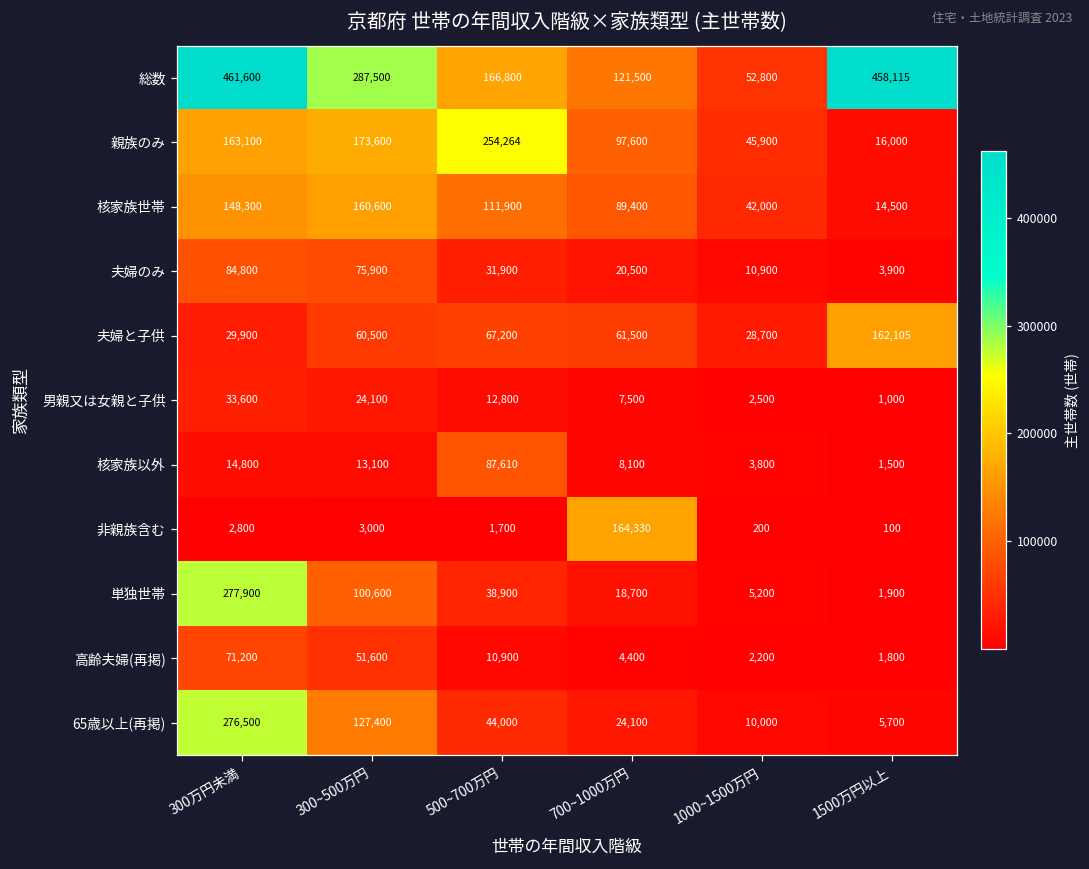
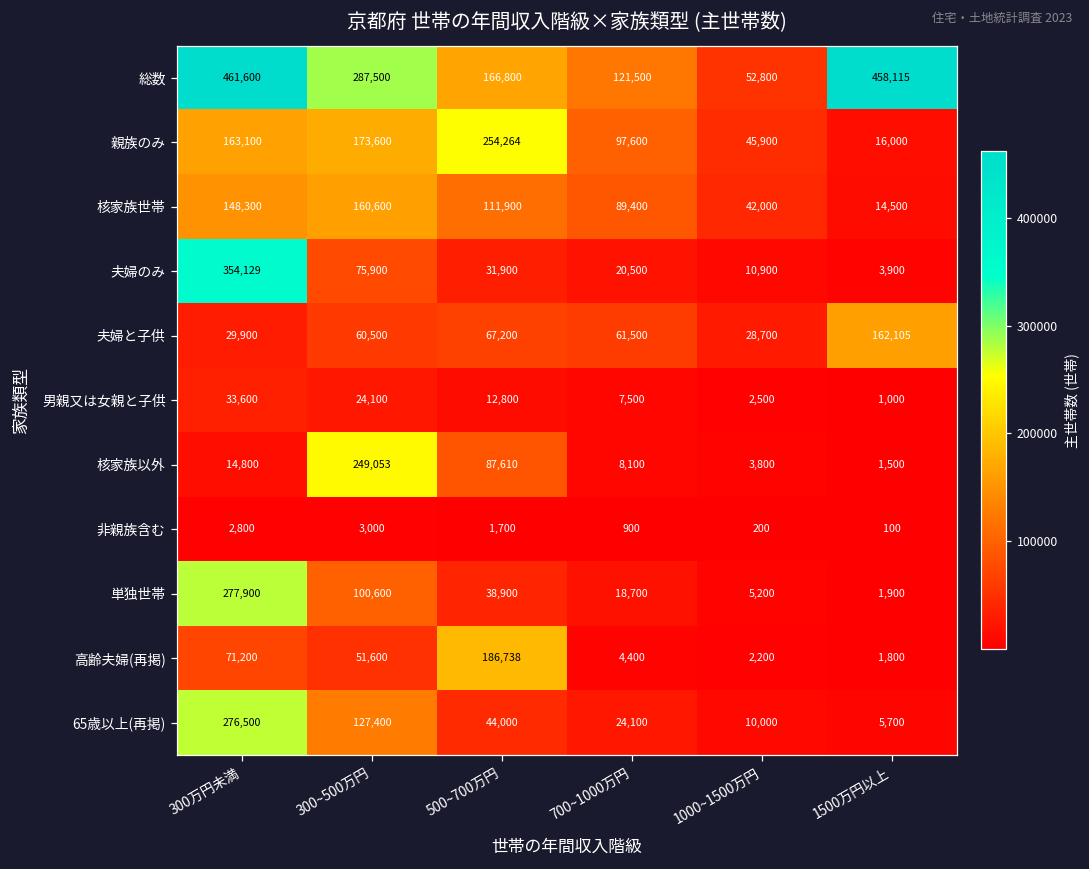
夫婦のみ, 300万円未満: 84,800 -> 354,129
核家族以外, 300~500万円: 13,100 -> 249,053
非親族含む, 700~1000万円: 164,330 -> 900
高齢夫婦(再掲), 500~700万円: 10,900 -> 186,738
